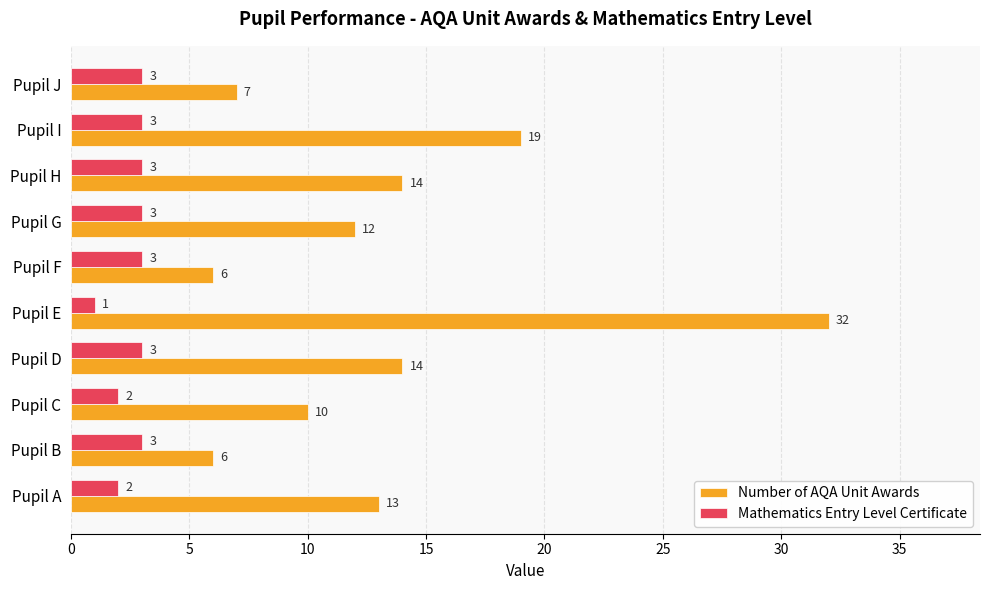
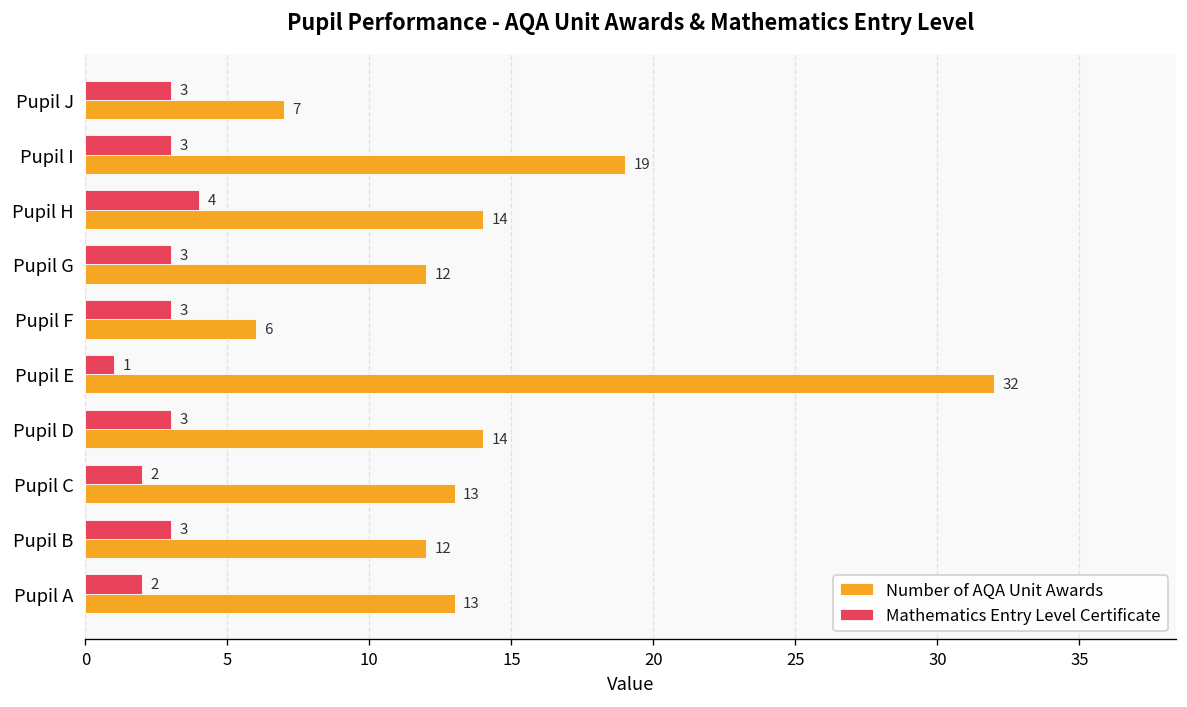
Mathematics Entry Level Certificate, Pupil H: 3 -> 4
Number of AQA Unit Awards, Pupil C: 10 -> 13
Number of AQA Unit Awards, Pupil B: 6 -> 12
